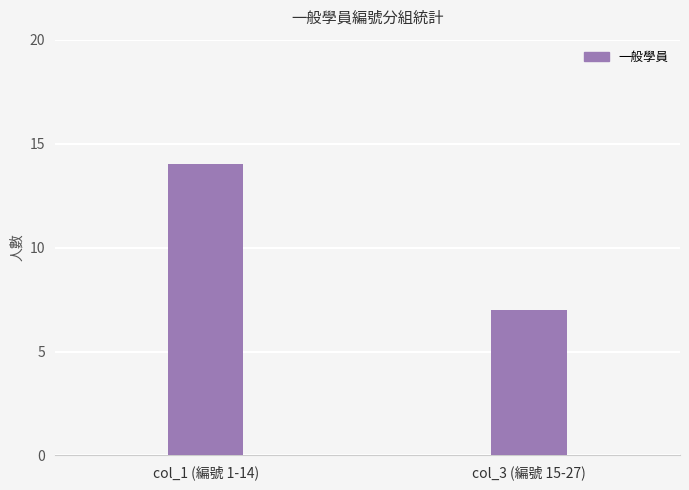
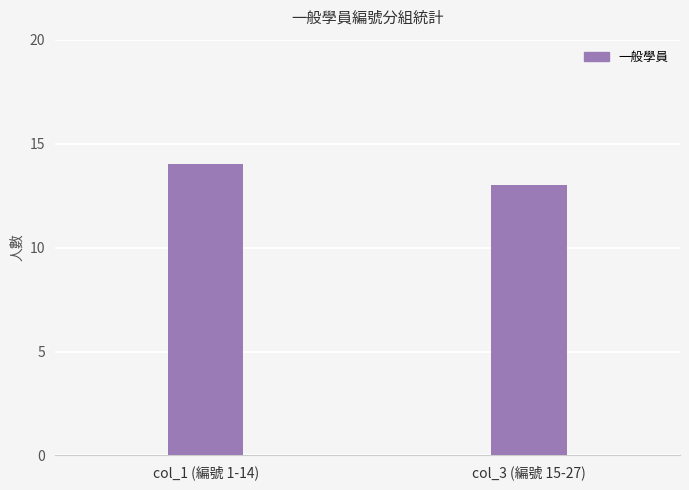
col_3 (編號 15-27): 7 -> 13
